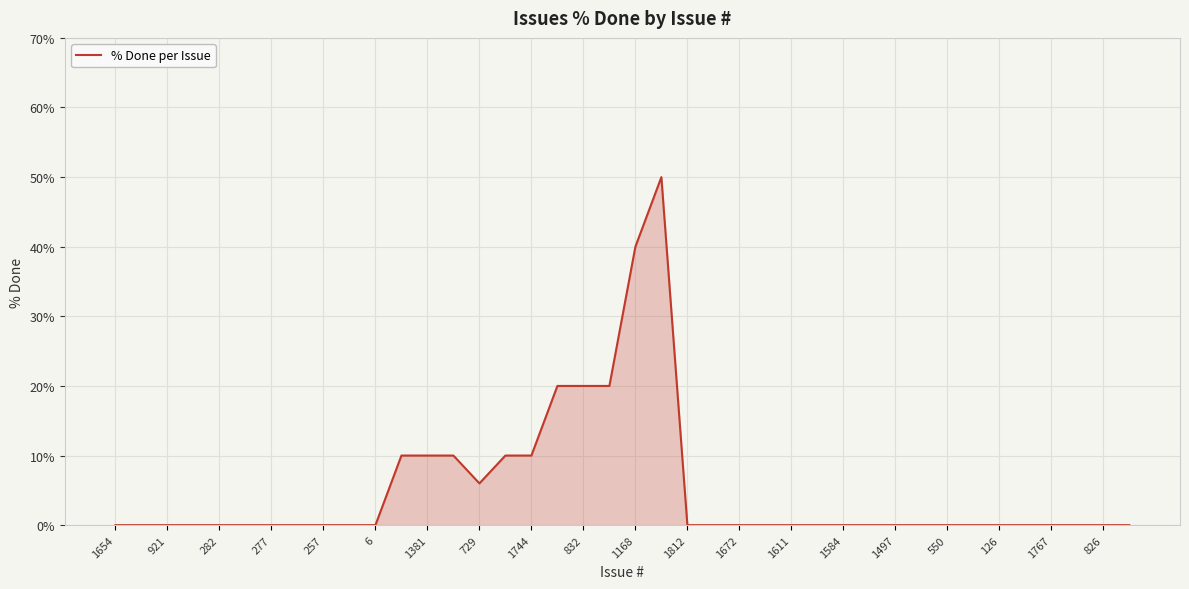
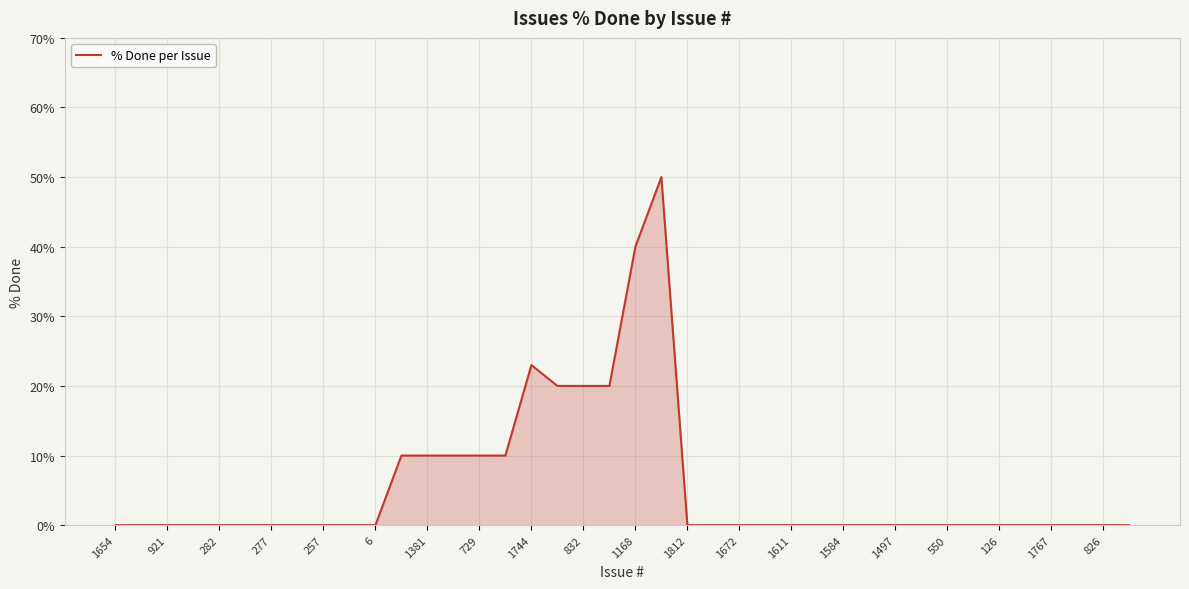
729: 6% -> 10%
1744: 10% -> 23%
